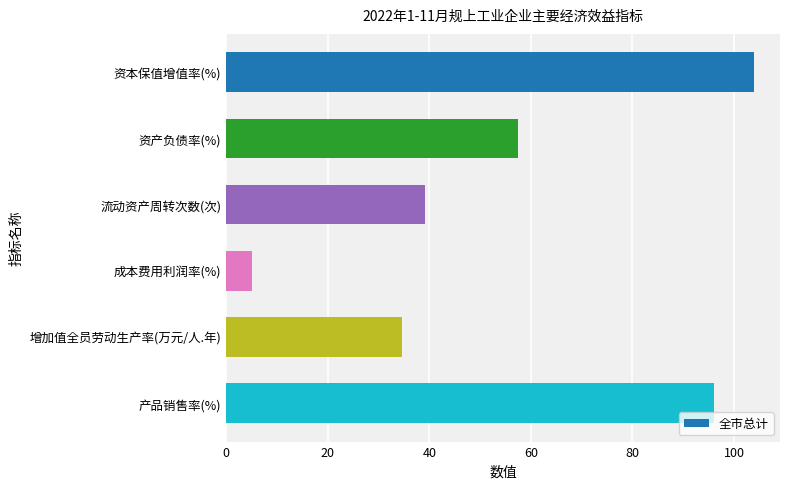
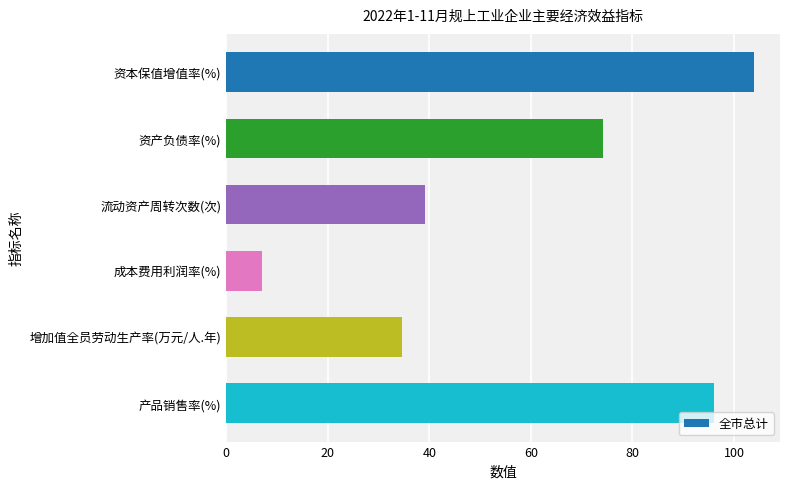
资产负债率(%): 58 -> 74
成本费用利润率(%): 5 -> 7
